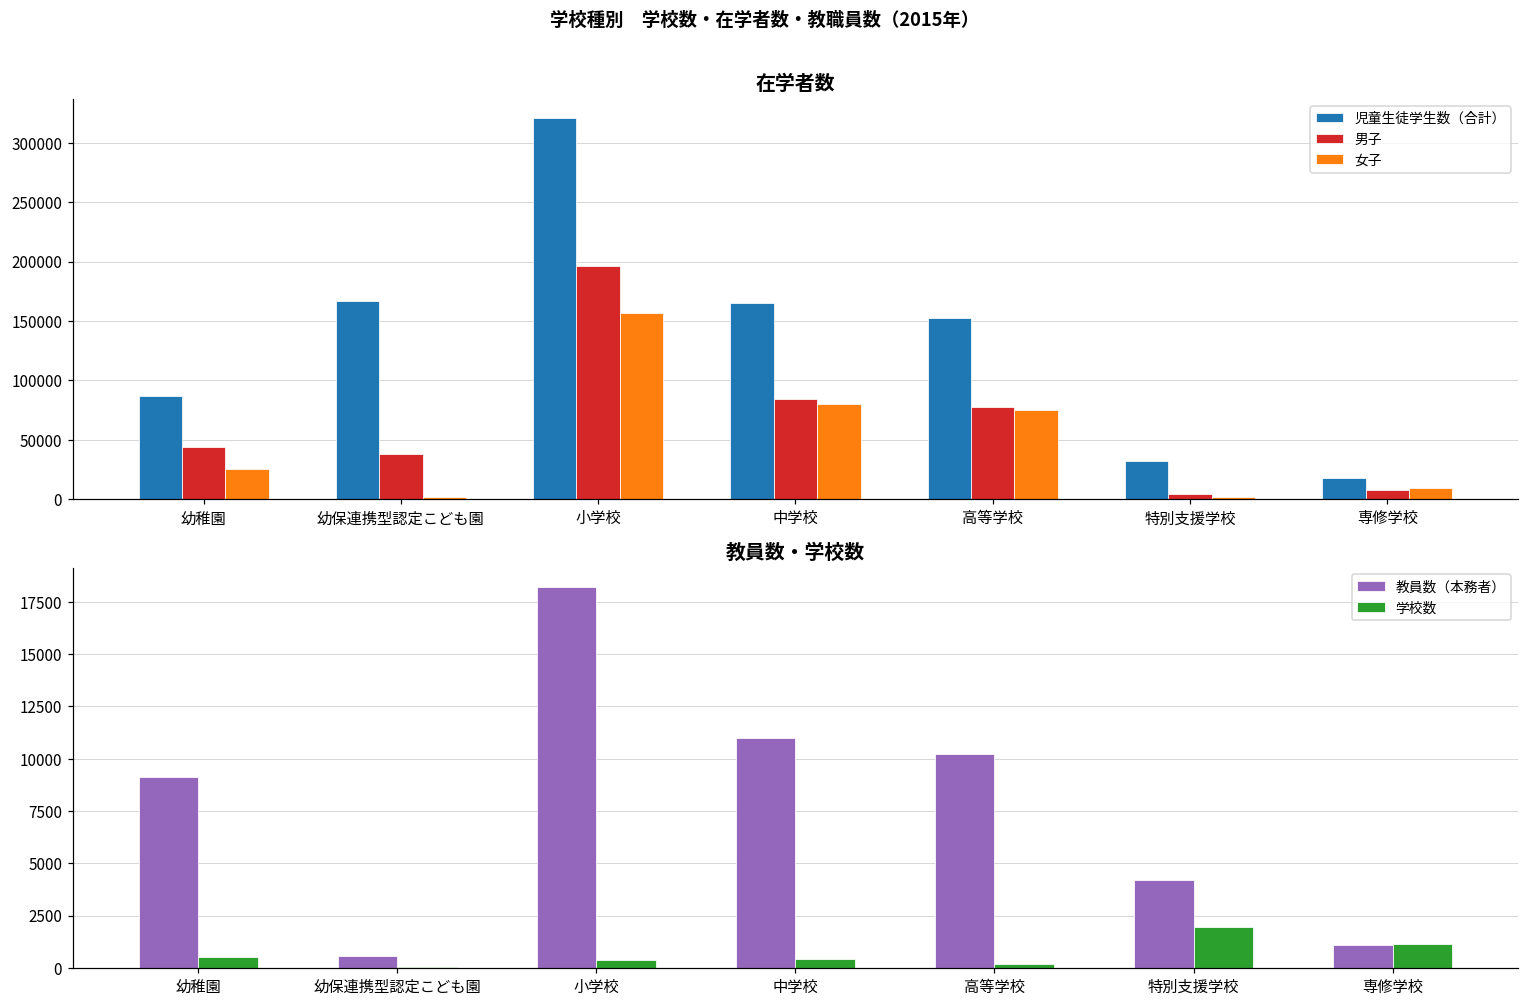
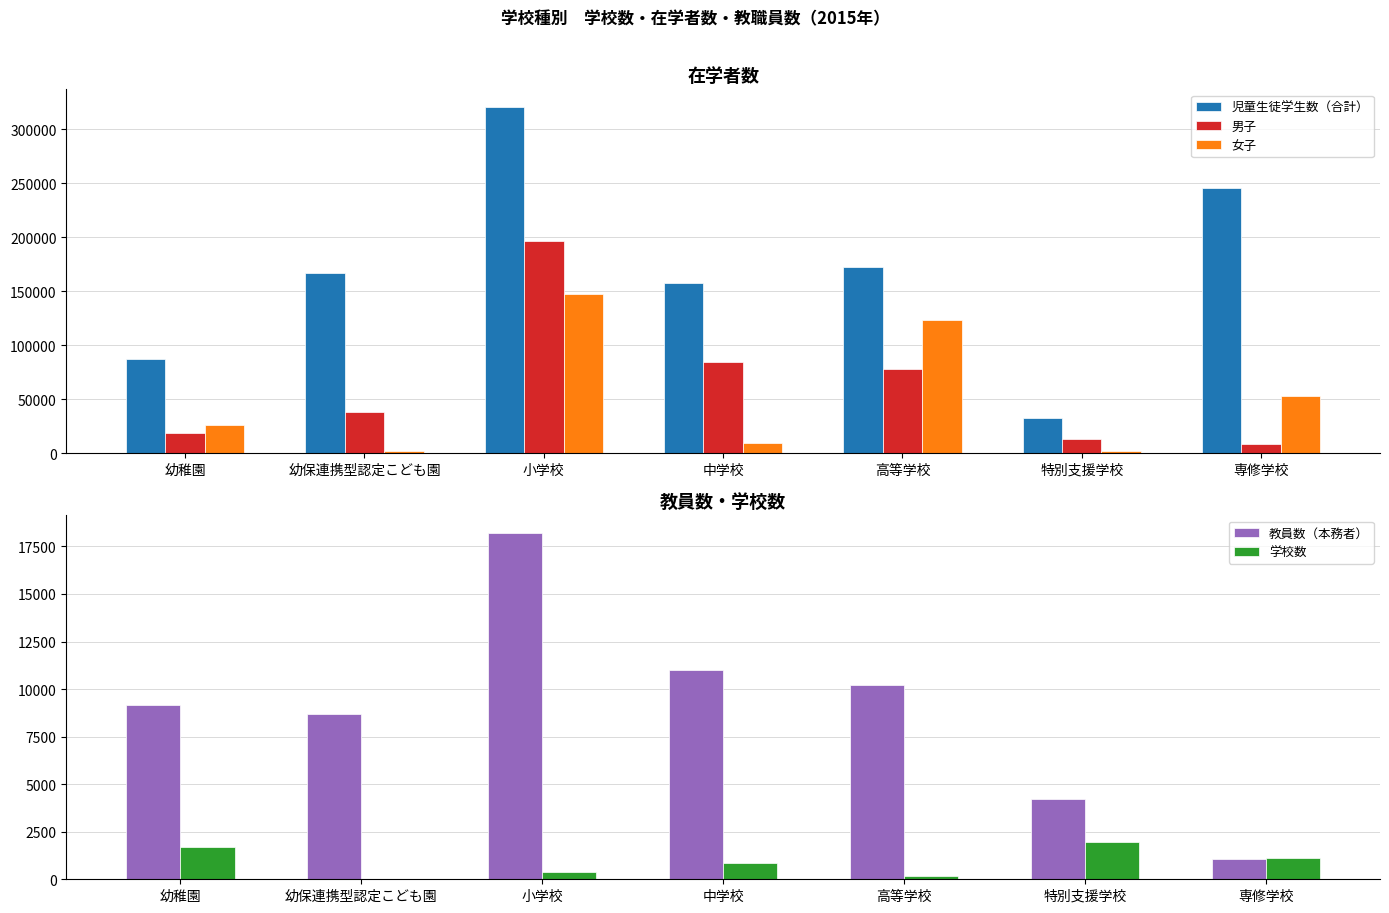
在学者数, 男子, 幼稚園: 44000 -> 18000
在学者数, 女子, 小学校: 157000 -> 147000
在学者数, 児童生徒学生数（合計）, 中学校: 165000 -> 157000
在学者数, 女子, 中学校: 80000 -> 10000
在学者数, 児童生徒学生数（合計）, 高等学校: 152000 -> 172000
在学者数, 女子, 高等学校: 75000 -> 123000
在学者数, 男子, 特別支援学校: 4000 -> 13000
在学者数, 児童生徒学生数（合計）, 専修学校: 18000 -> 245000
在学者数, 女子, 専修学校: 10000 -> 53000
教員数・学校数, 学校数, 幼稚園: 500 -> 1700
教員数・学校数, 教員数（本務者）, 幼保連携型認定こども園: 600 -> 8700
教員数・学校数, 学校数, 中学校: 400 -> 900
